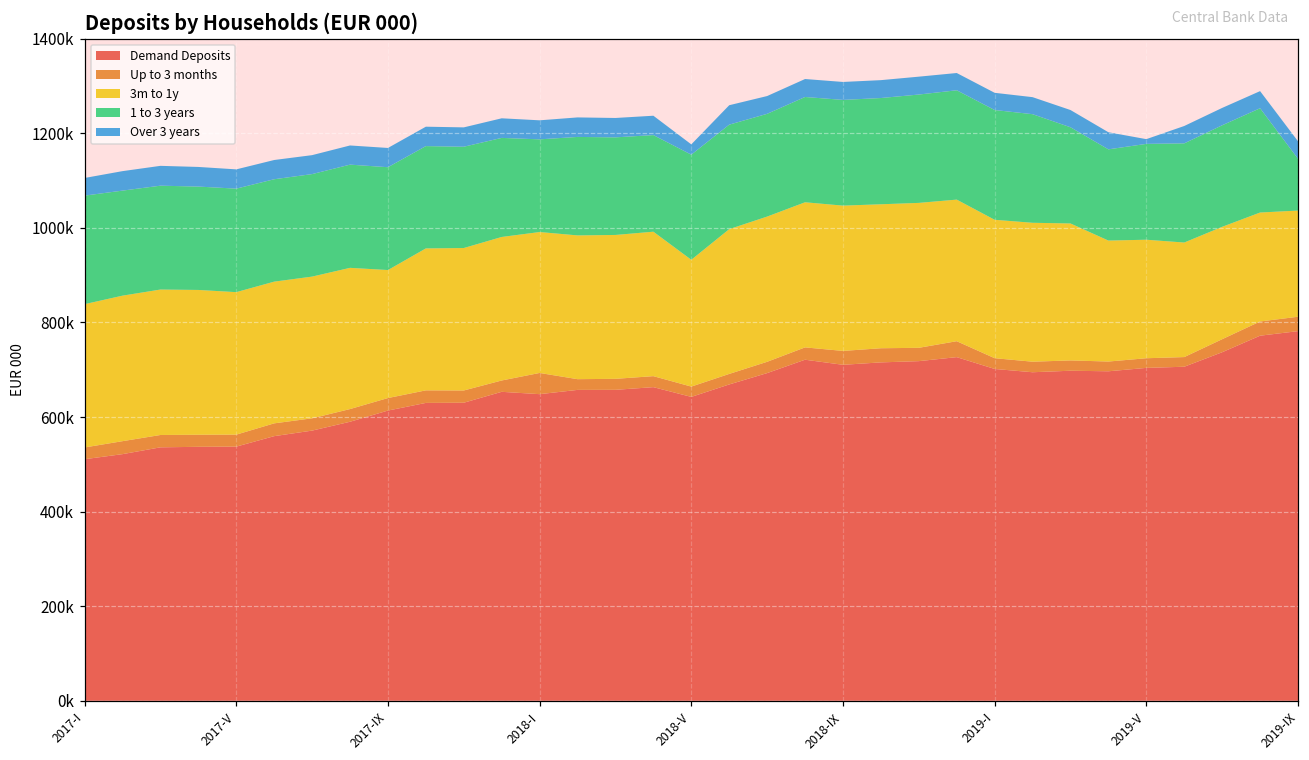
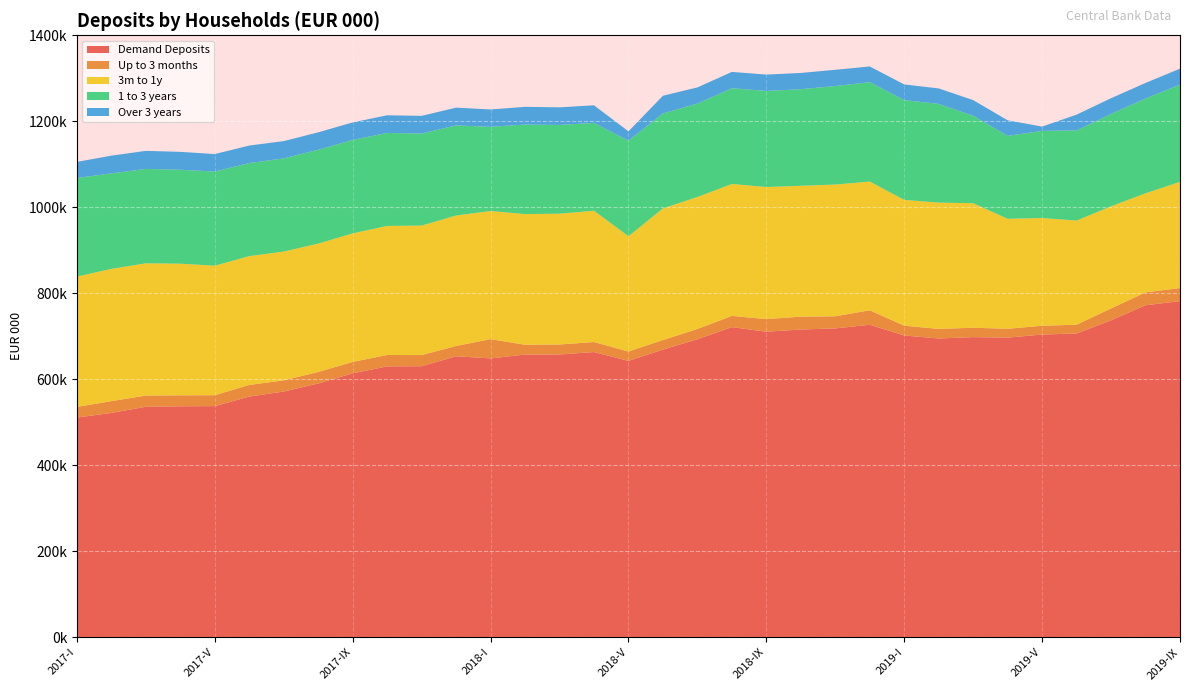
3m to 1y, 2017-IX: 270000 -> 300000
3m to 1y, 2019-IX: 220000 -> 250000
1 to 3 years, 2019-IX: 110000 -> 230000
